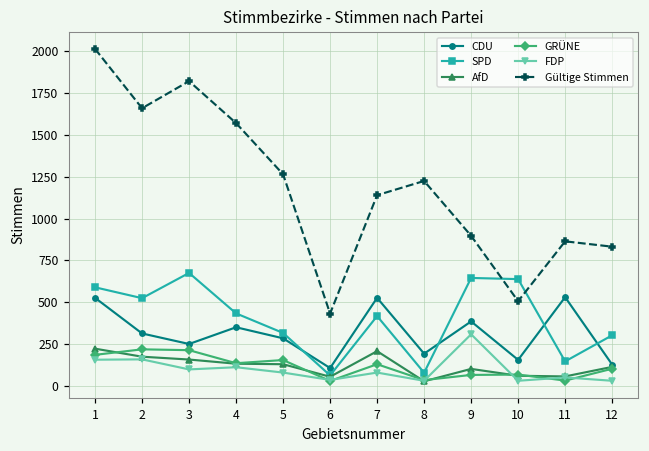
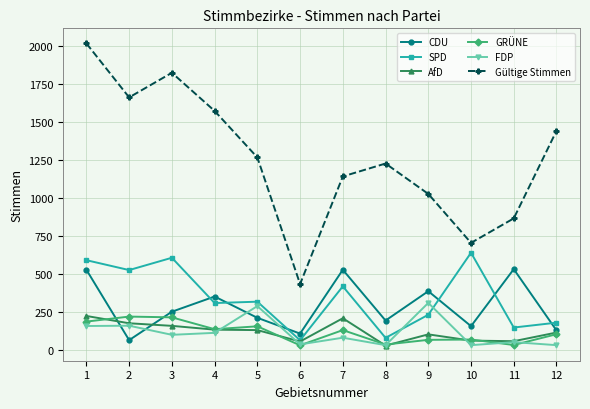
CDU, 2: 310 -> 60
SPD, 3: 680 -> 610
SPD, 4: 430 -> 310
CDU, 5: 280 -> 210
FDP, 5: 80 -> 290
SPD, 9: 650 -> 230
Gültige Stimmen, 9: 900 -> 1030
Gültige Stimmen, 10: 510 -> 700
SPD, 12: 300 -> 180
Gültige Stimmen, 12: 830 -> 1440
